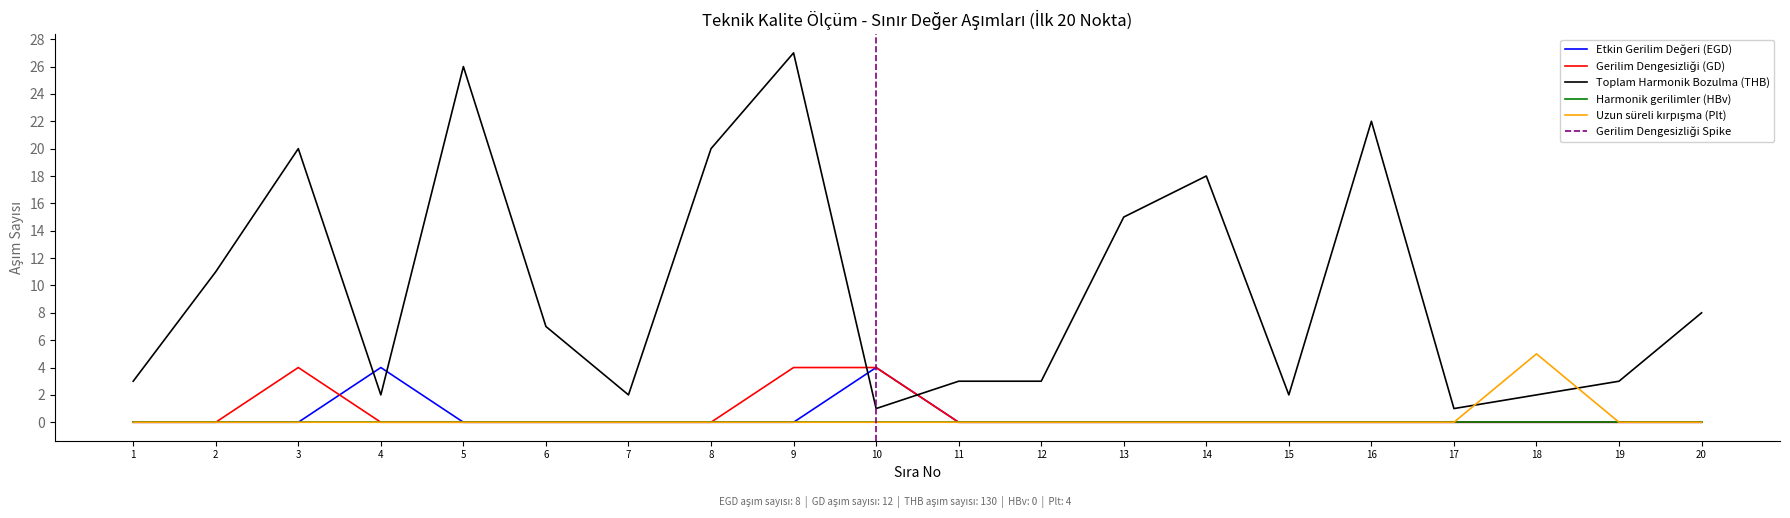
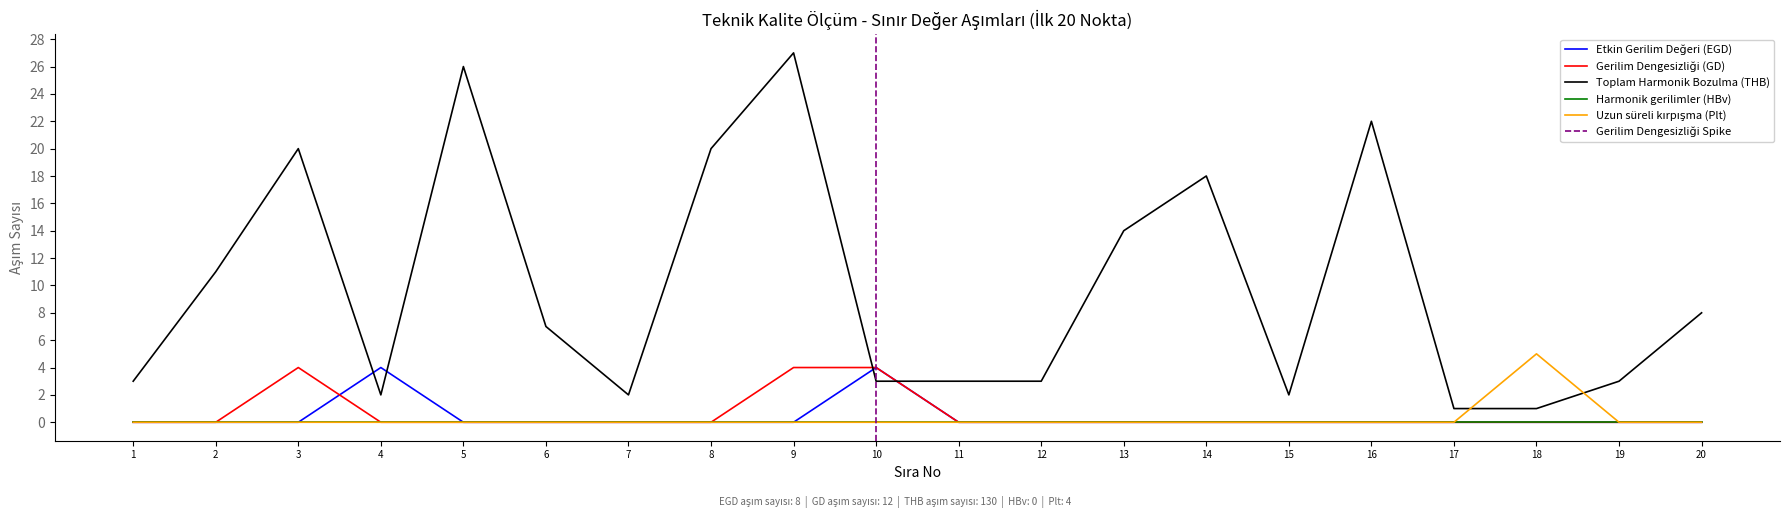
Toplam Harmonik Bozulma (THB), 10: 1 -> 3
Toplam Harmonik Bozulma (THB), 13: 15 -> 14
Toplam Harmonik Bozulma (THB), 18: 2 -> 1
